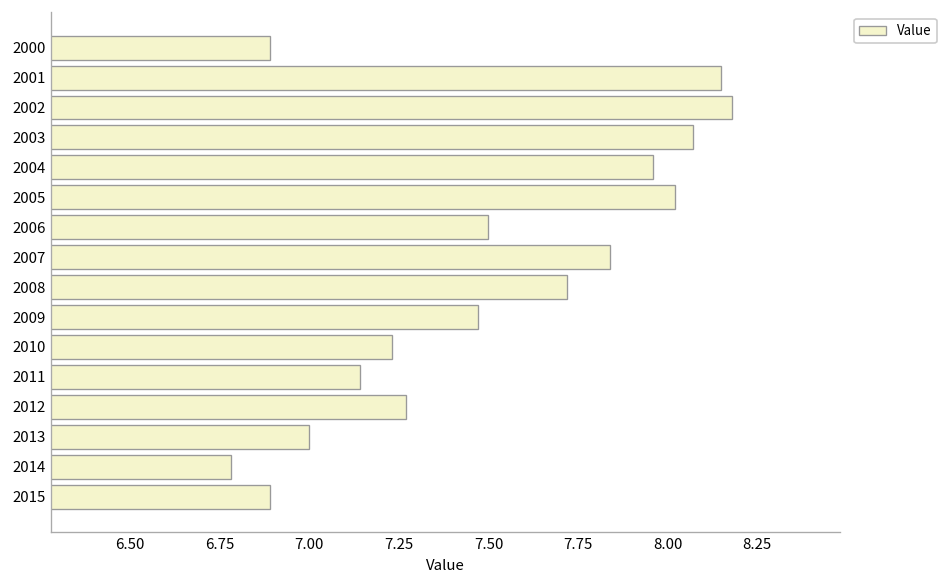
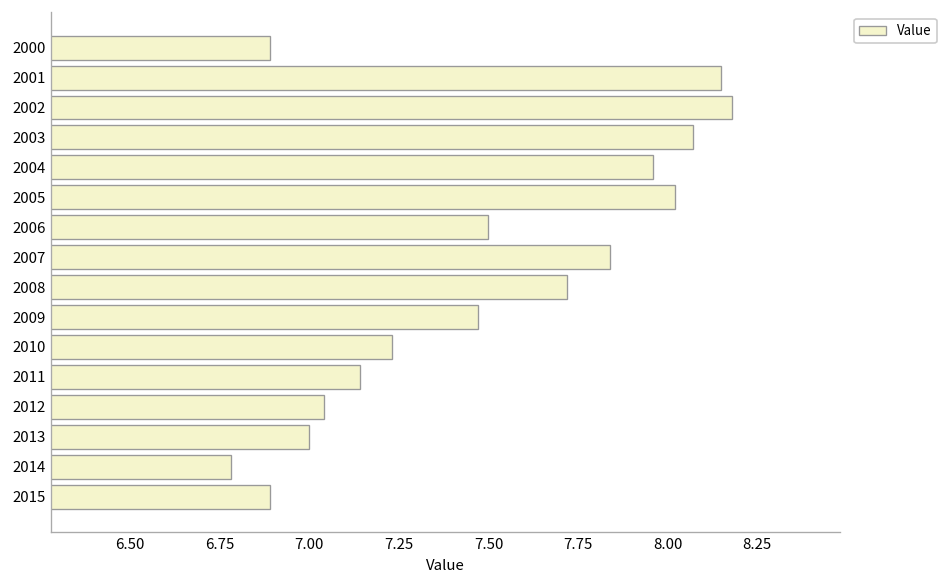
2012: 7.27 -> 7.04
